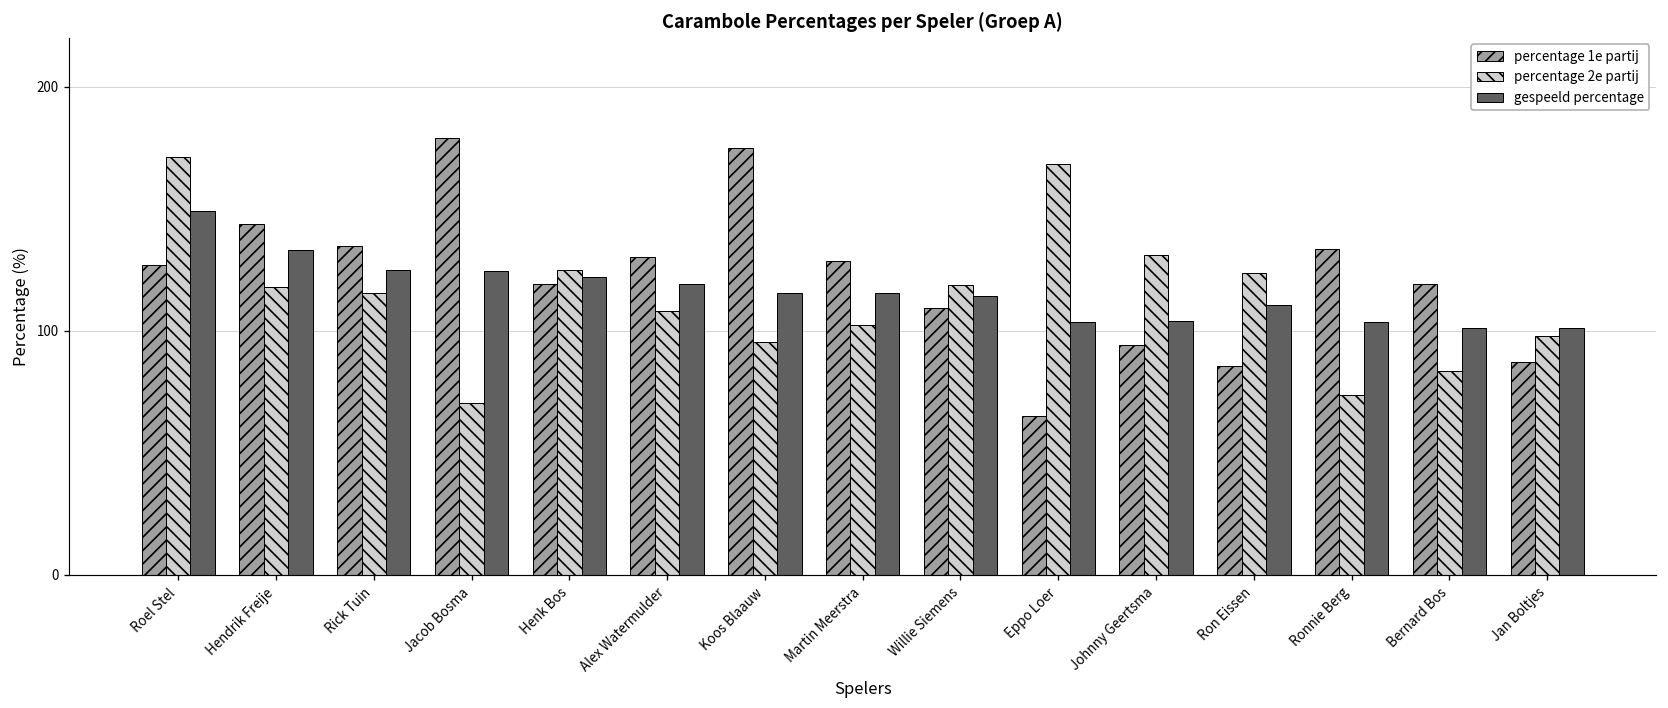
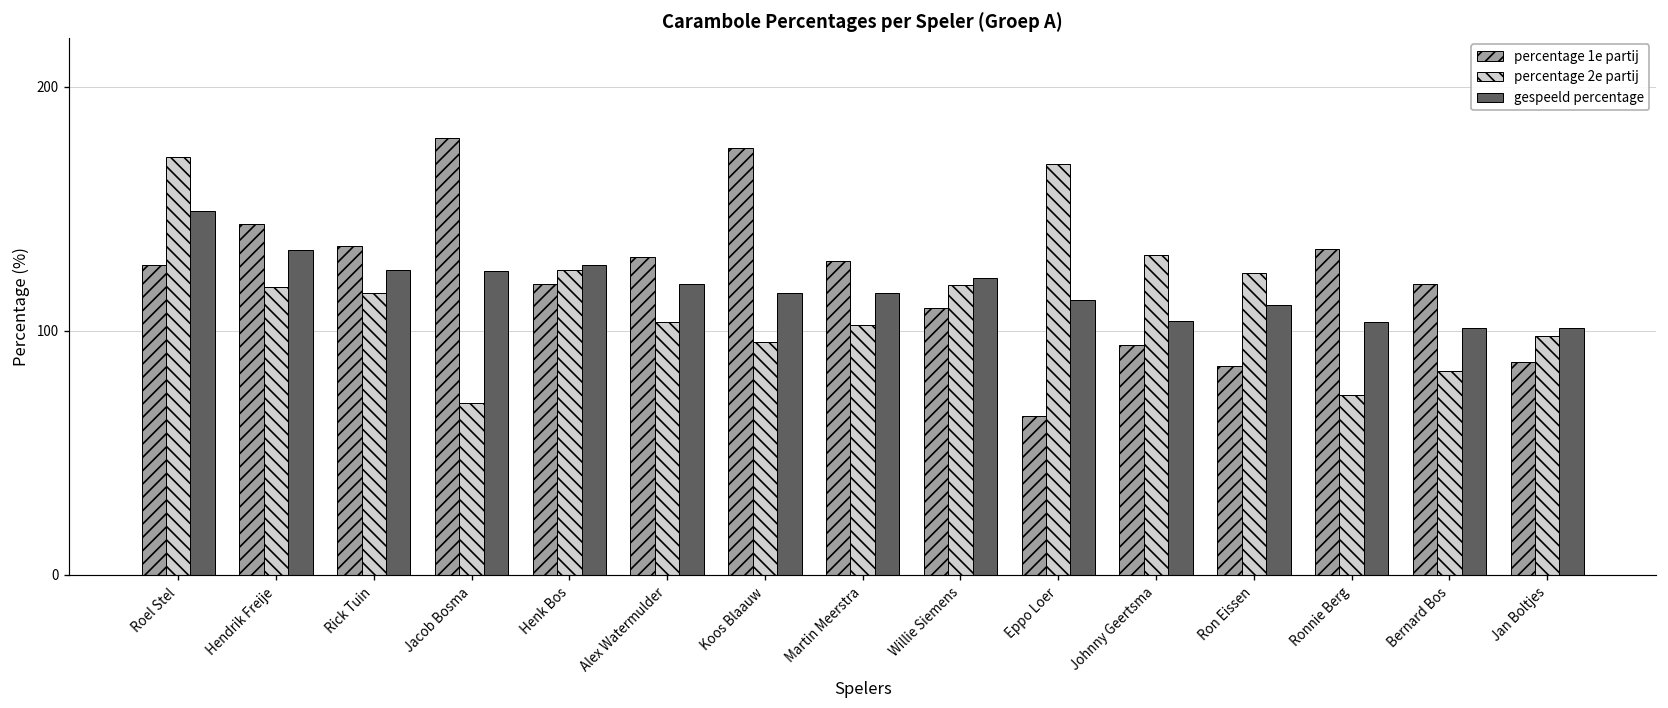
gespeeld percentage, Henk Bos: 122 -> 127
percentage 2e partij, Alex Watermulder: 108 -> 104
gespeeld percentage, Willie Siemens: 114 -> 122
gespeeld percentage, Eppo Loer: 104 -> 113
